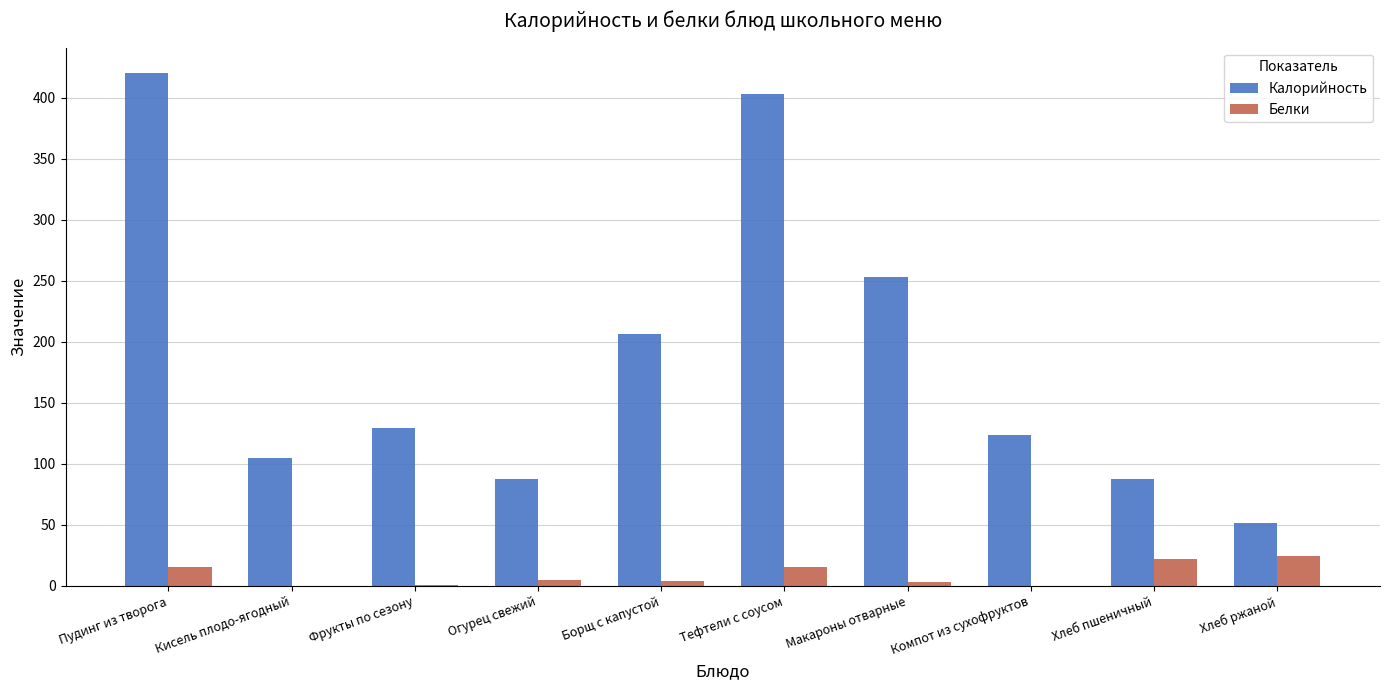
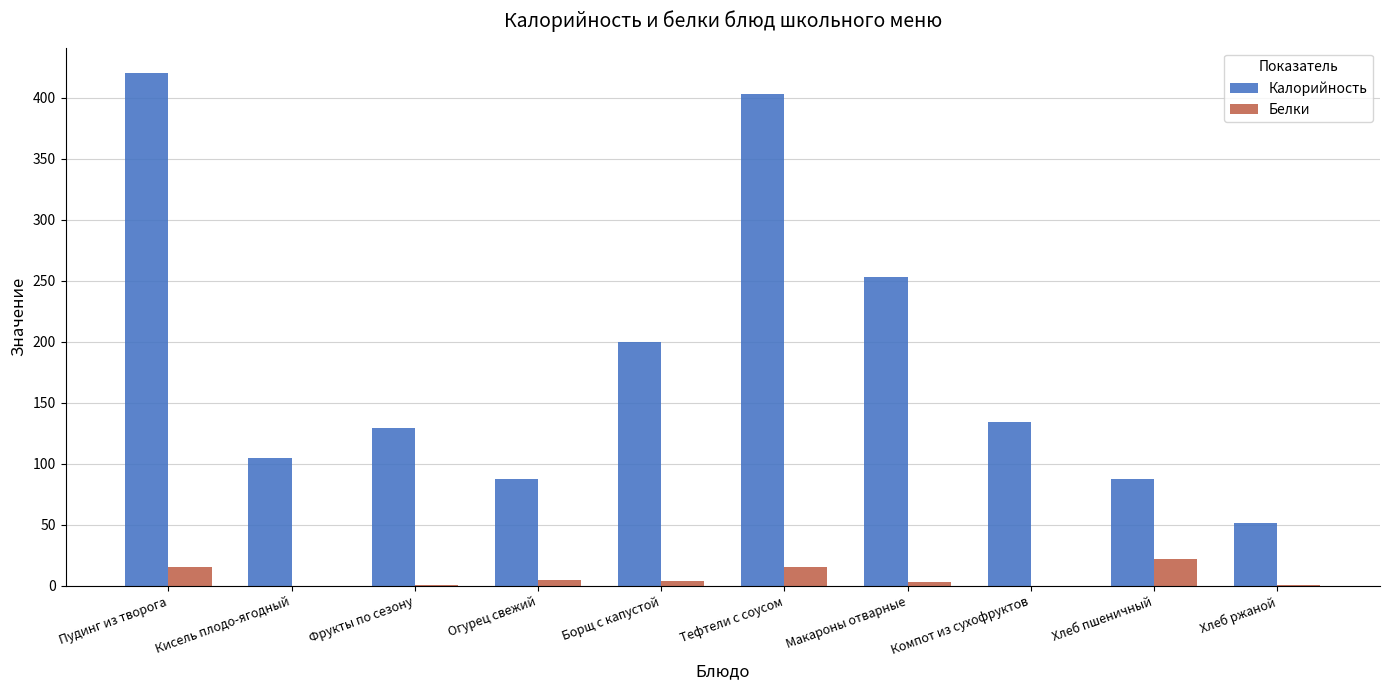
Калорийность, Борщ с капустой: 207 -> 200
Калорийность, Компот из сухофруктов: 124 -> 135
Белки, Хлеб ржаной: 24 -> 0
